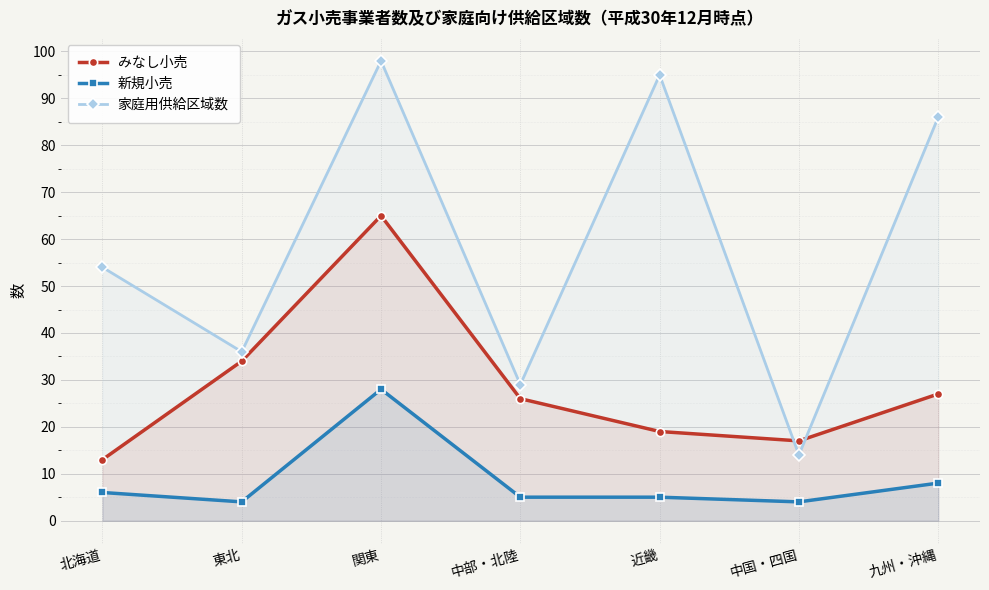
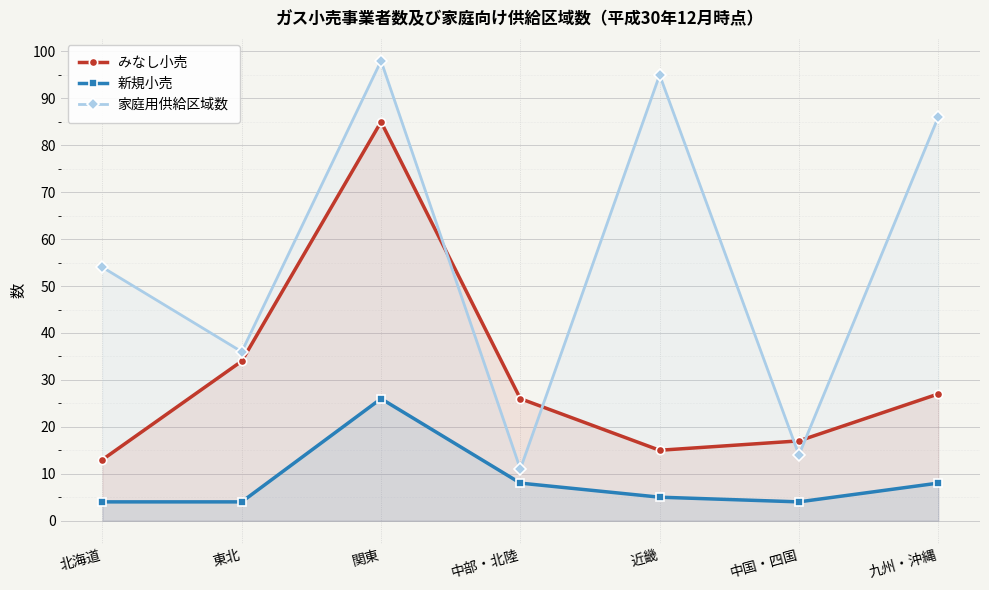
新規小売, 北海道: 6 -> 4
みなし小売, 関東: 65 -> 85
新規小売, 関東: 28 -> 26
新規小売, 中部・北陸: 5 -> 8
家庭用供給区域数, 中部・北陸: 29 -> 11
みなし小売, 近畿: 19 -> 15
